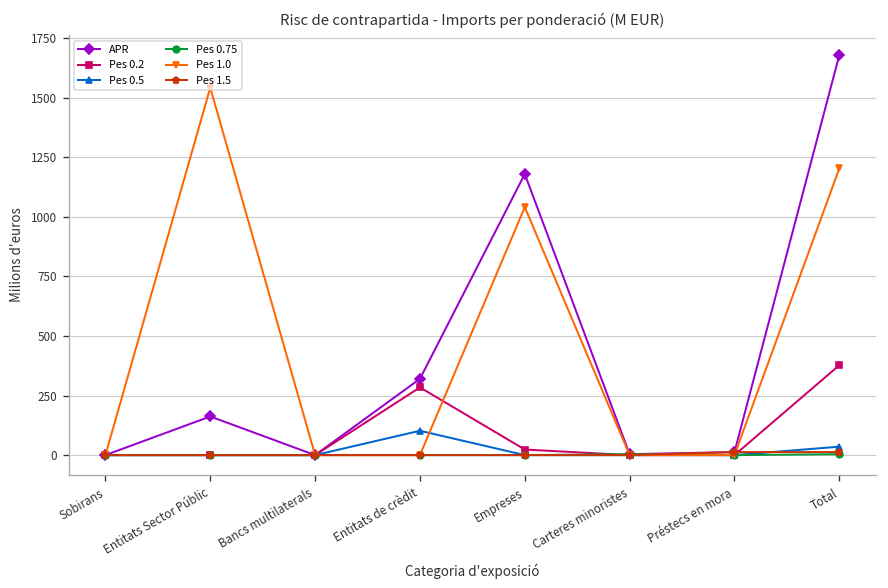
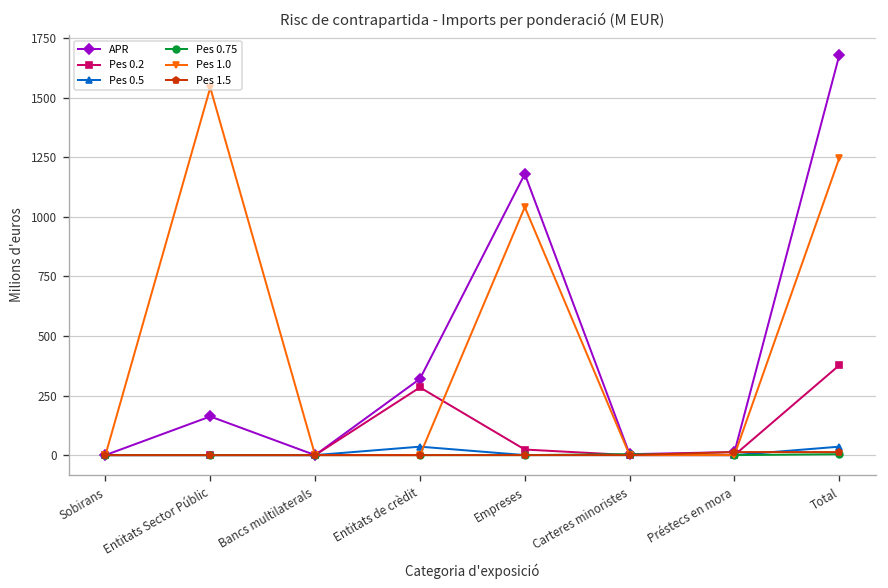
Pes 0.5, Entitats de crèdit: 100 -> 40
Pes 1.0, Total: 1200 -> 1250
